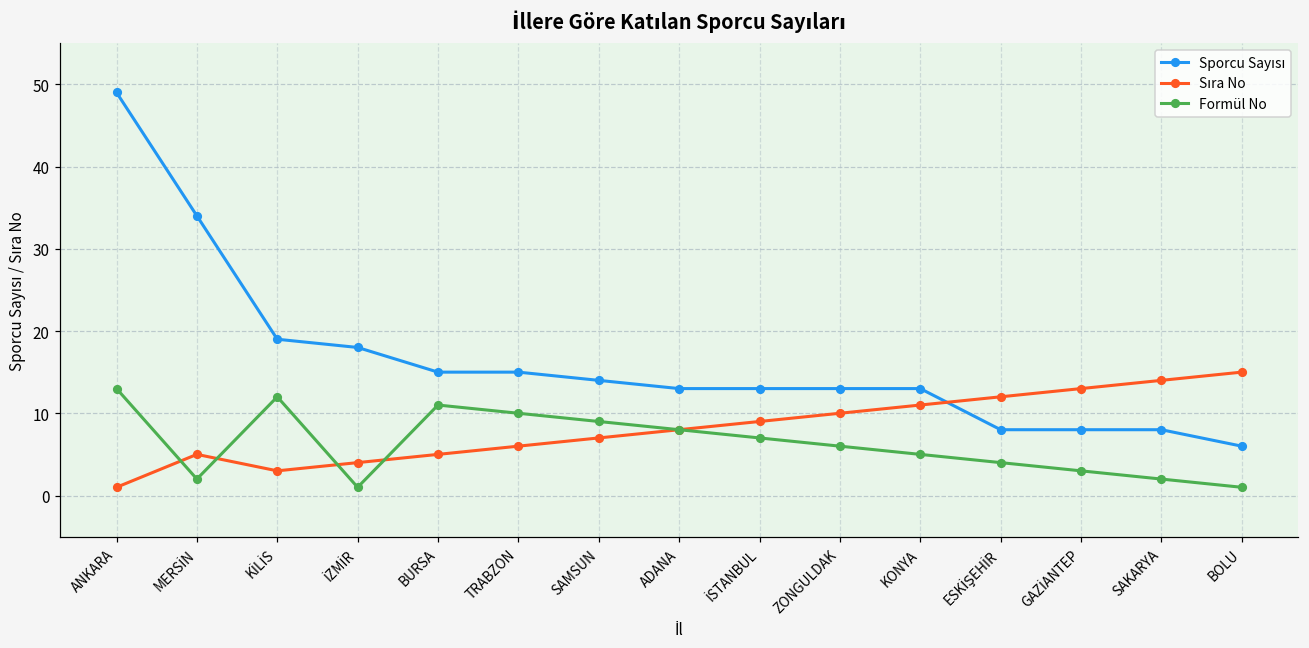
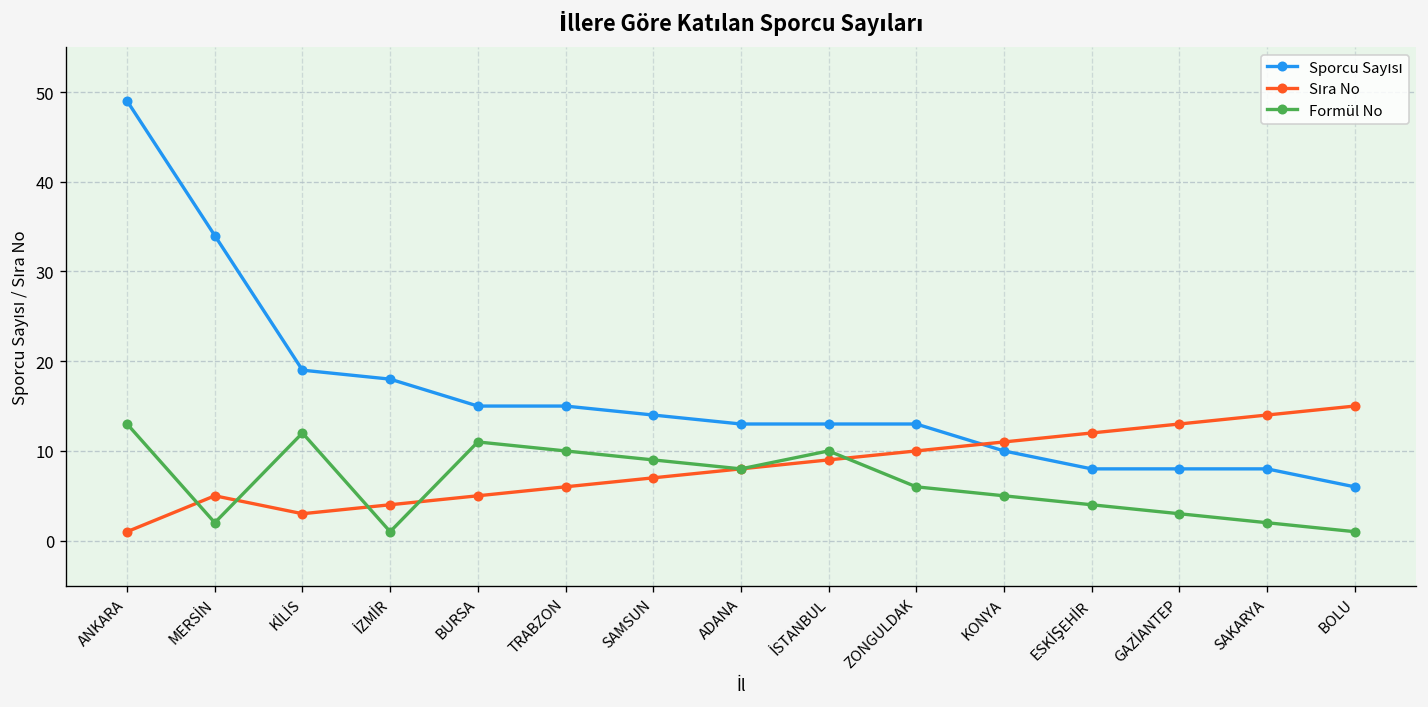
Formül No, İSTANBUL: 7 -> 10
Sporcu Sayısı, KONYA: 13 -> 10
